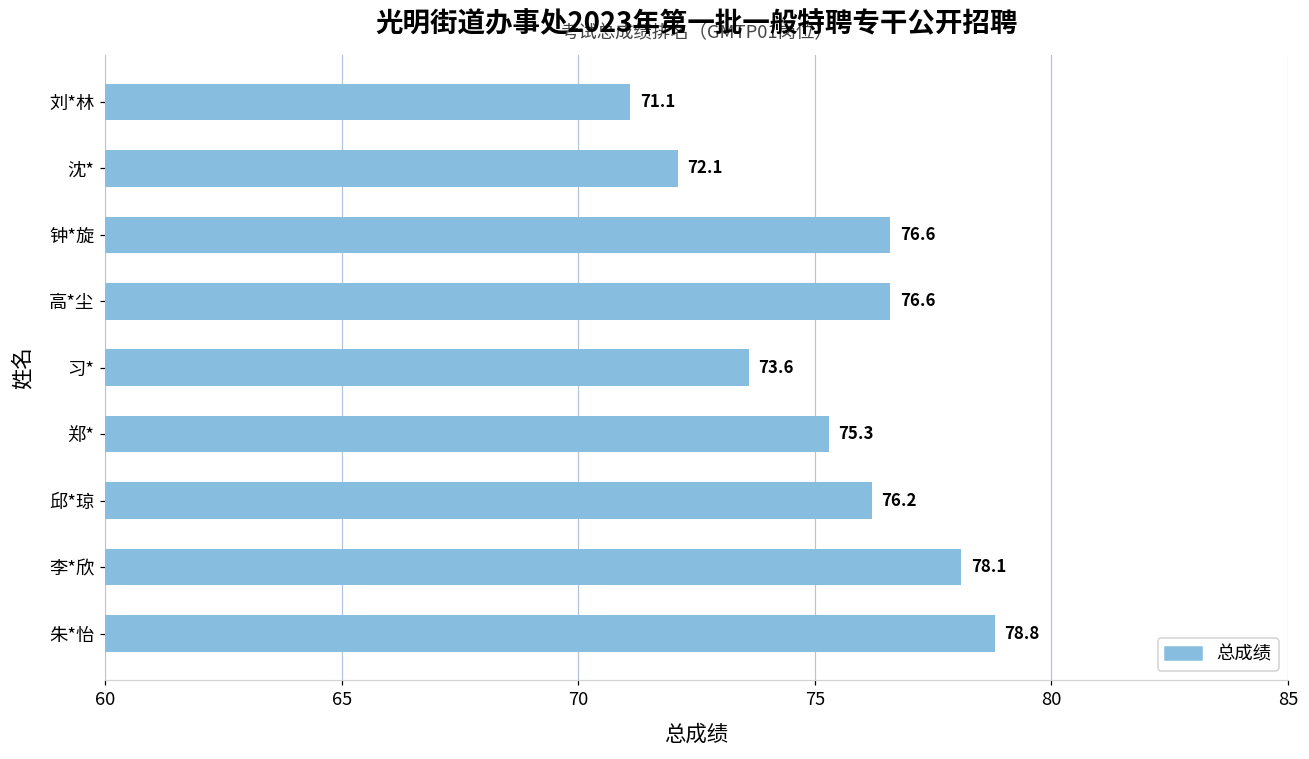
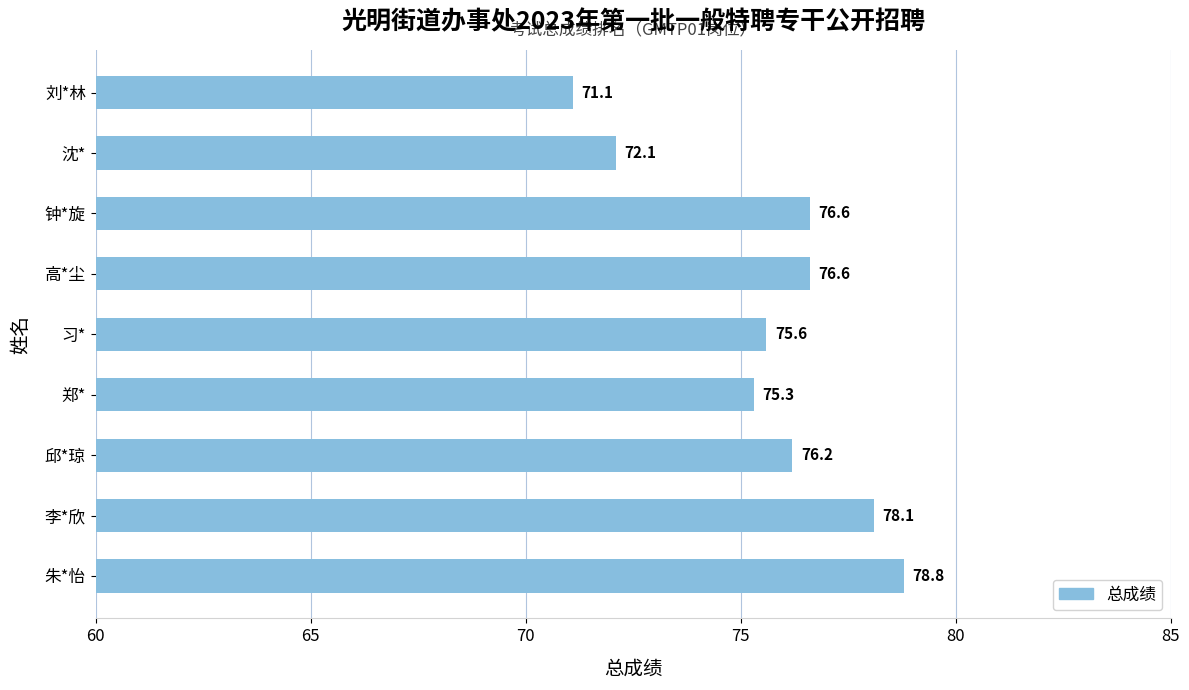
习*: 73.6 -> 75.6
